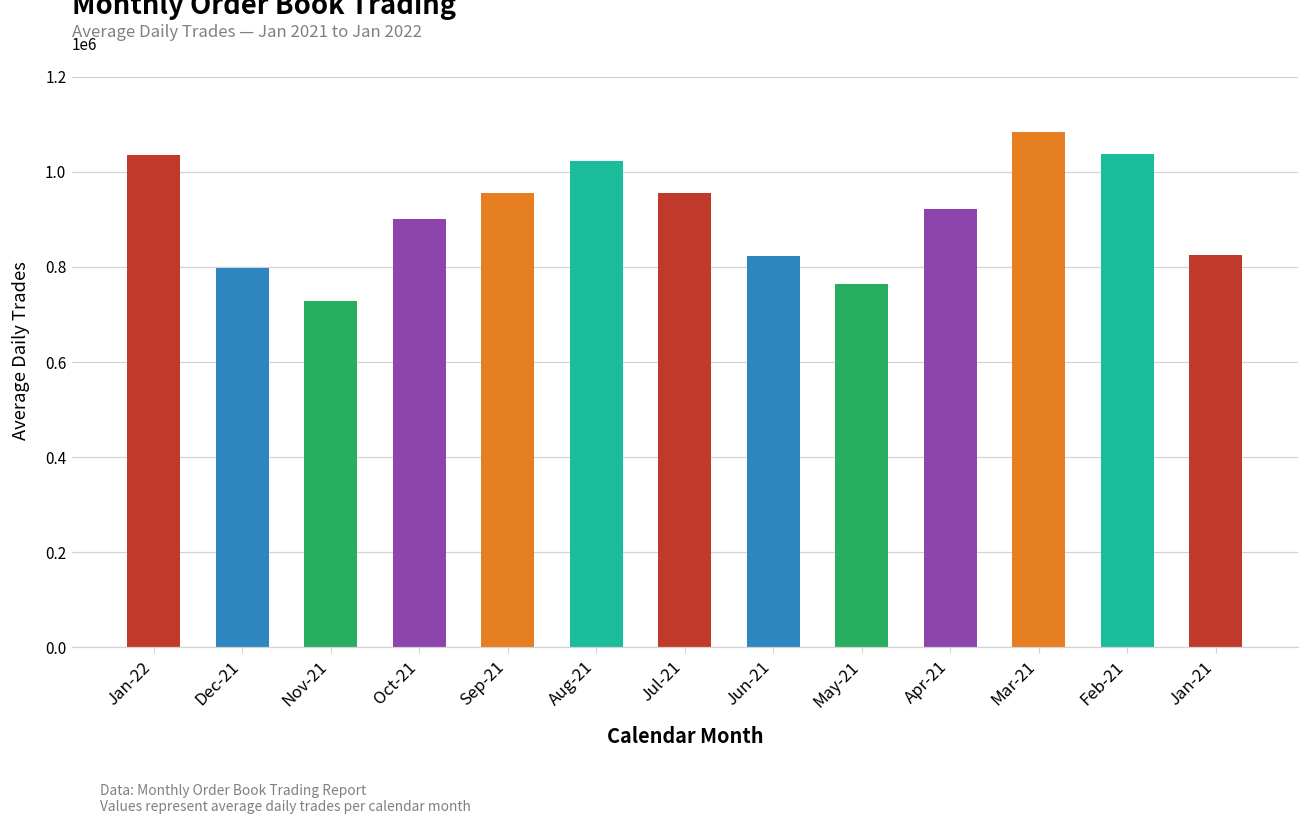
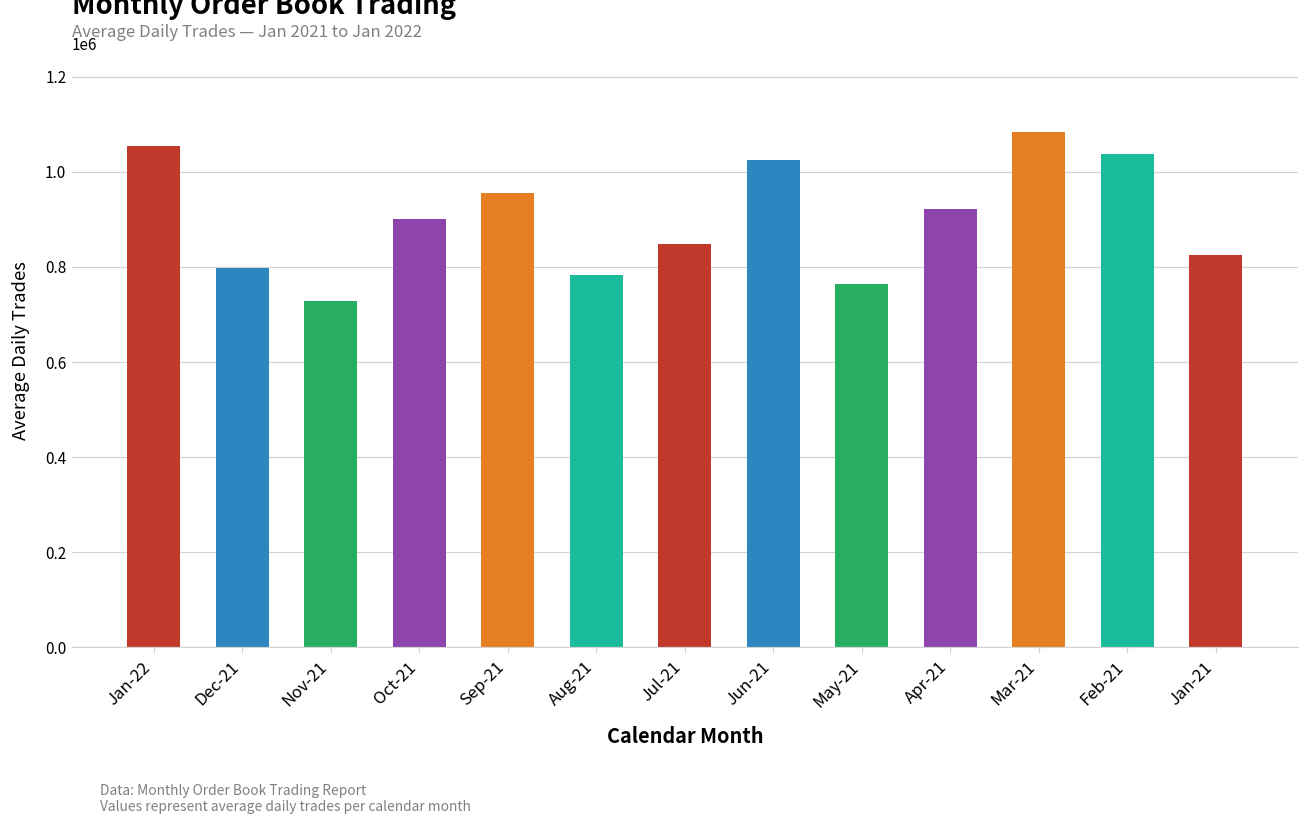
Jan-22: 1040000 -> 1050000
Aug-21: 1020000 -> 780000
Jul-21: 960000 -> 850000
Jun-21: 820000 -> 1020000
